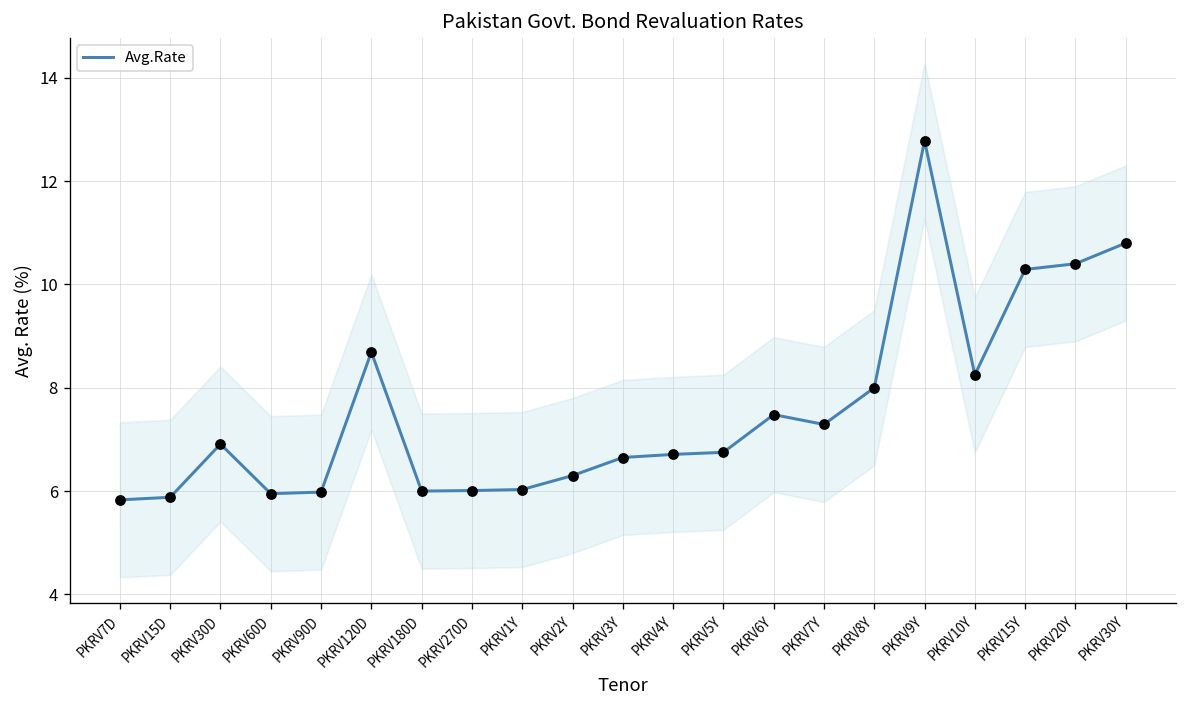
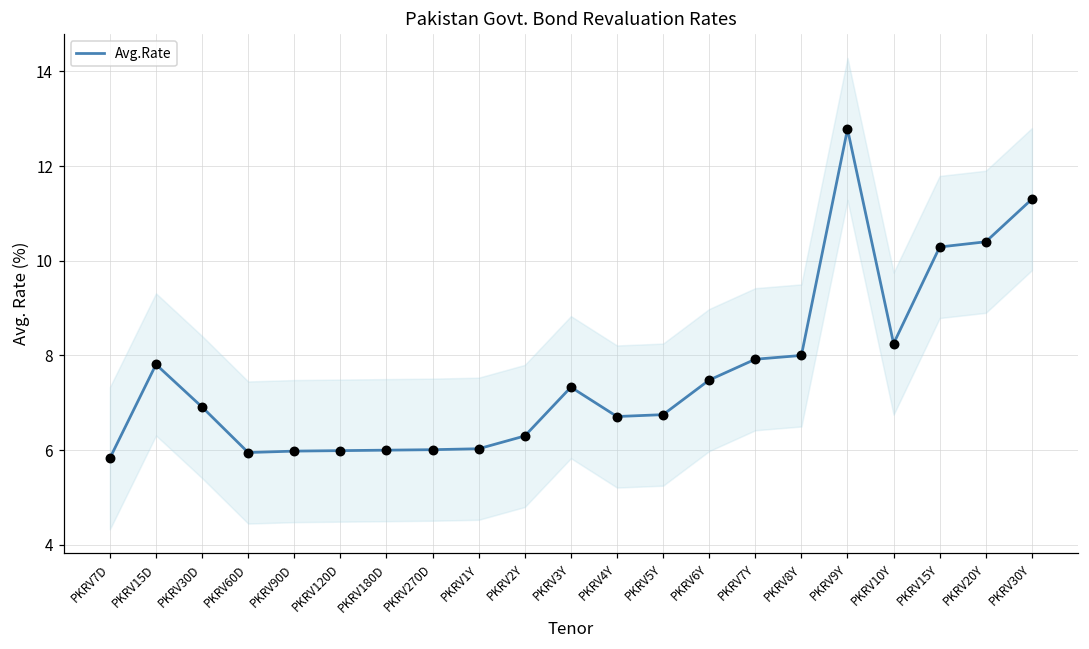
Avg.Rate, PKRV15D: 5.9 -> 7.8
Avg.Rate, PKRV120D: 8.7 -> 6.0
Avg.Rate, PKRV3Y: 6.7 -> 7.3
Avg.Rate, PKRV7Y: 7.3 -> 7.9
Avg.Rate, PKRV30Y: 10.8 -> 11.3
